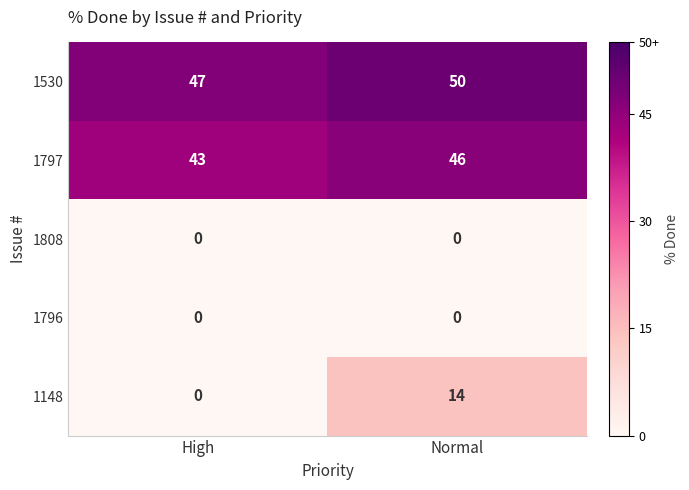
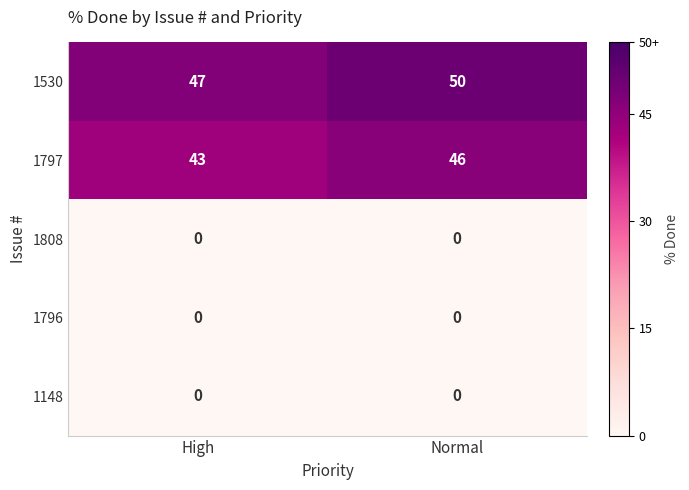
1148, Normal: 14 -> 0
